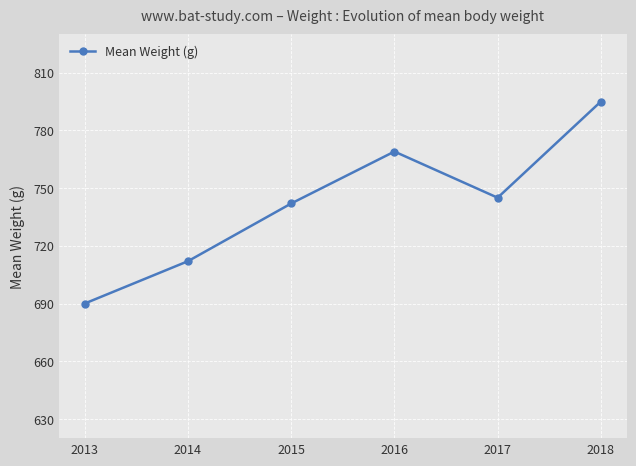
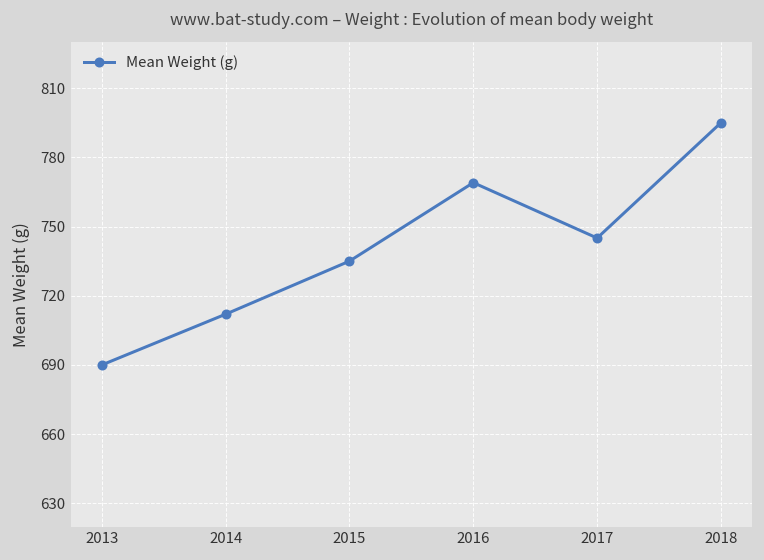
2015: 742 -> 735
